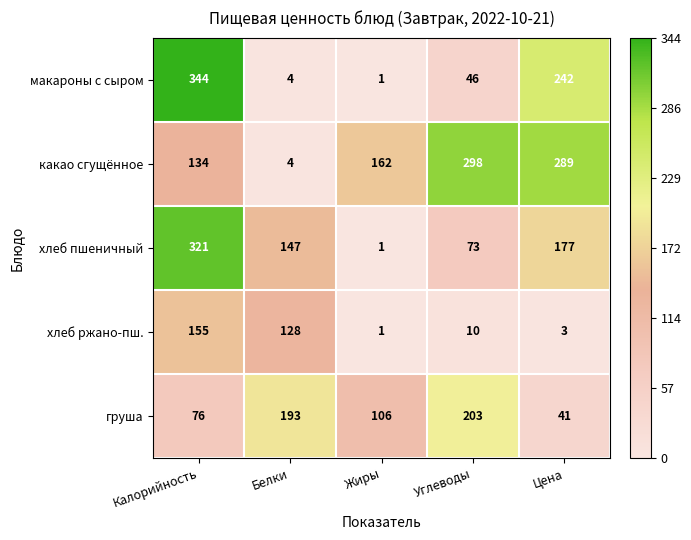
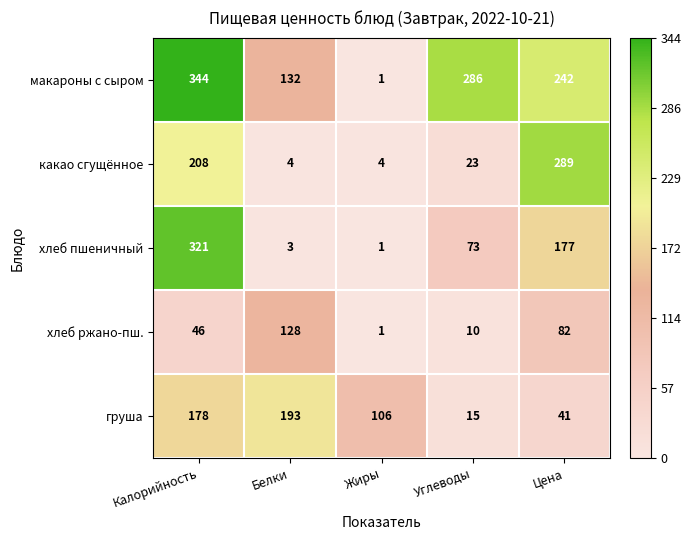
макароны с сыром, Белки: 4 -> 132
макароны с сыром, Углеводы: 46 -> 286
какао сгущённое, Калорийность: 134 -> 208
какао сгущённое, Жиры: 162 -> 4
какао сгущённое, Углеводы: 298 -> 23
хлеб пшеничный, Белки: 147 -> 3
хлеб ржано-пш., Калорийность: 155 -> 46
хлеб ржано-пш., Цена: 3 -> 82
груша, Калорийность: 76 -> 178
груша, Углеводы: 203 -> 15
